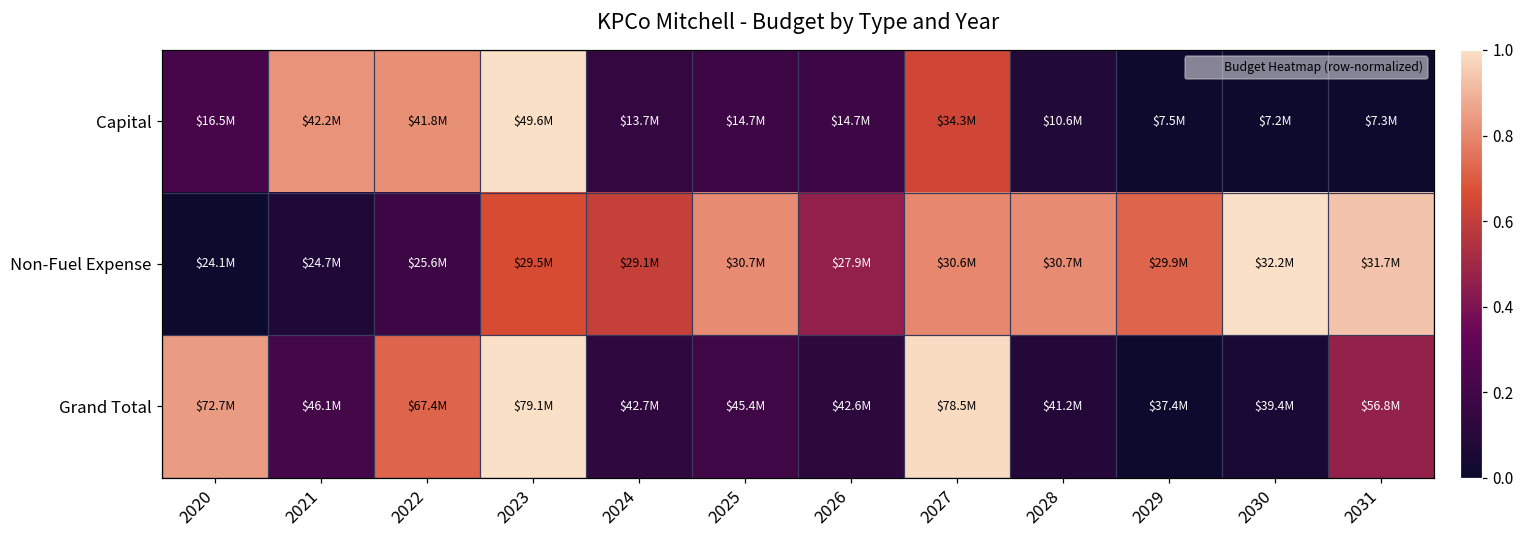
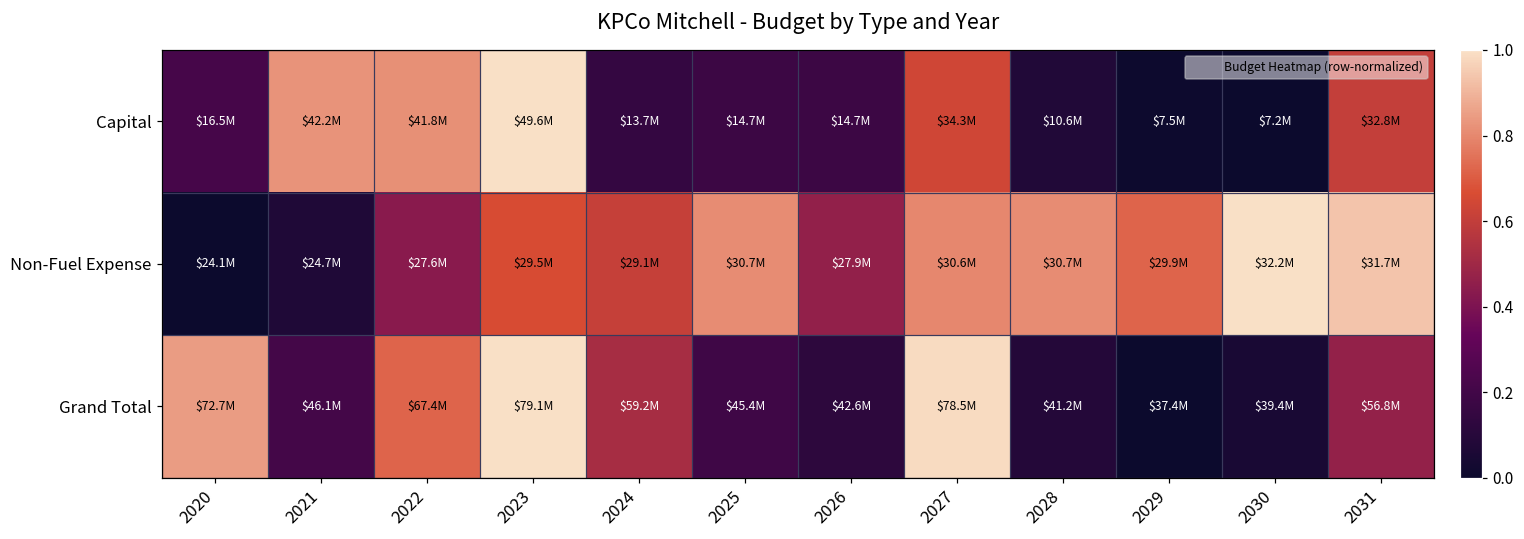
Capital, 2031: $7.3M -> $32.8M
Non-Fuel Expense, 2022: $25.6M -> $27.6M
Grand Total, 2024: $42.7M -> $59.2M
